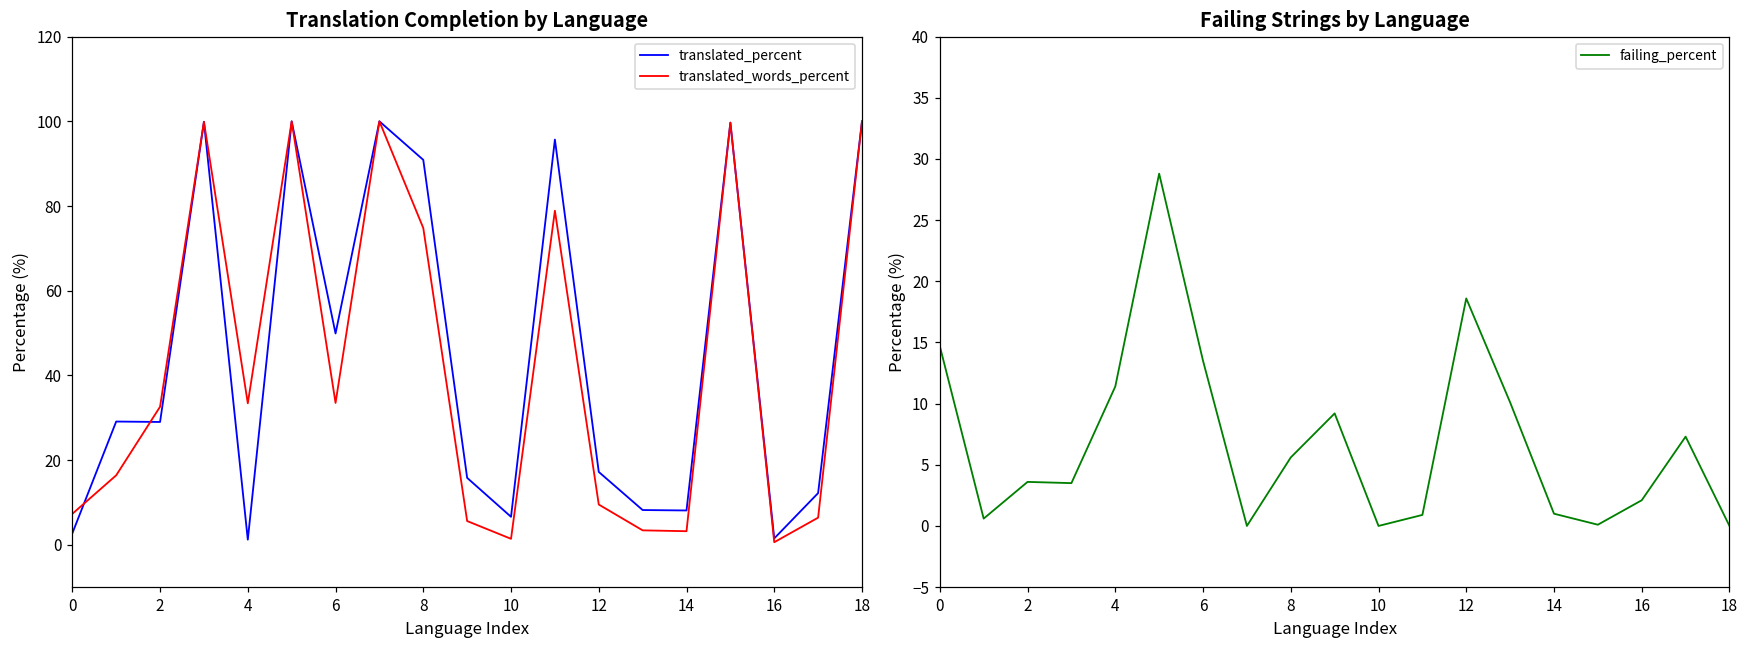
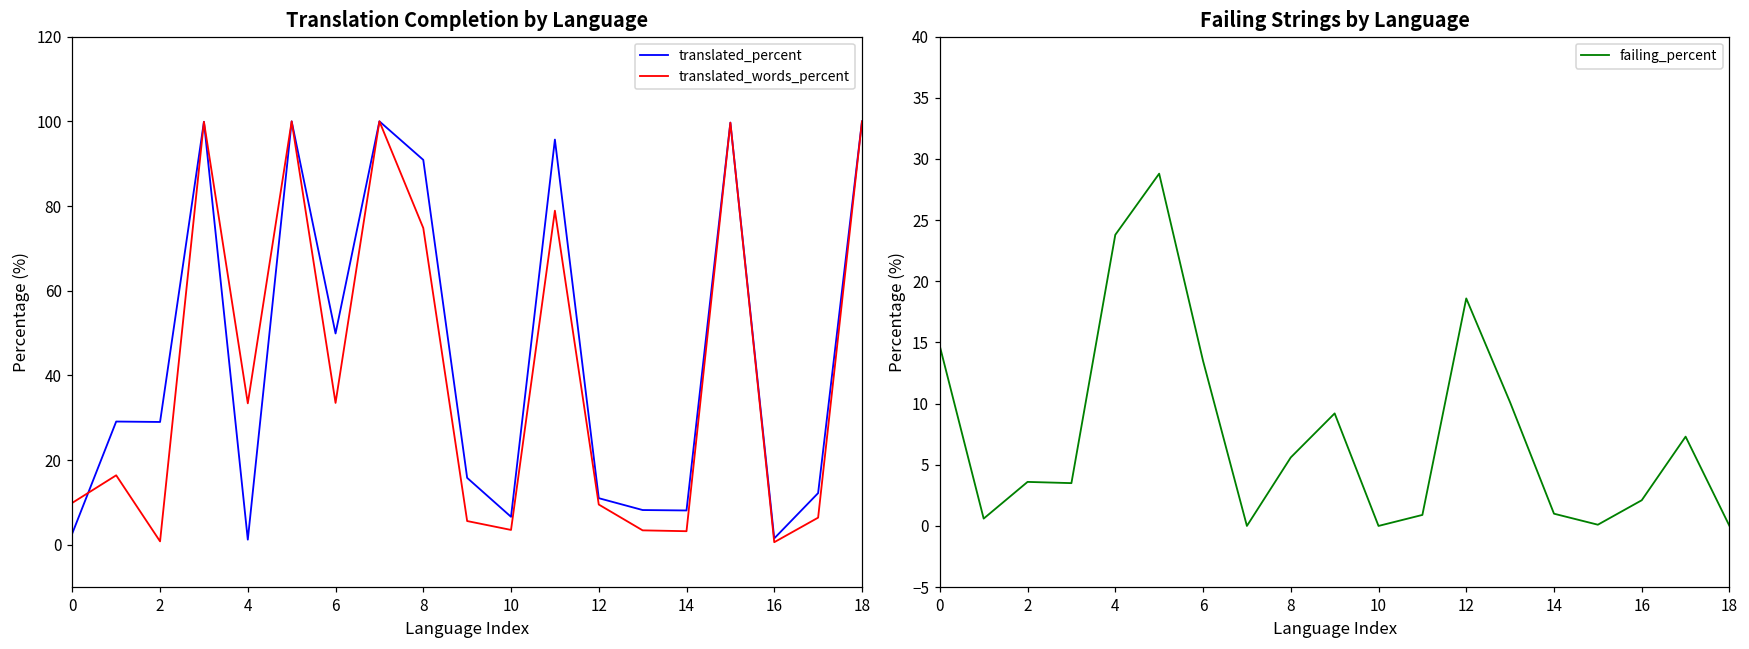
Translation Completion by Language, translated_words_percent, 0: 7 -> 10
Translation Completion by Language, translated_words_percent, 2: 33 -> 1
Translation Completion by Language, translated_words_percent, 10: 1 -> 4
Translation Completion by Language, translated_percent, 12: 17 -> 11
Failing Strings by Language, 4: 11.4 -> 23.8
